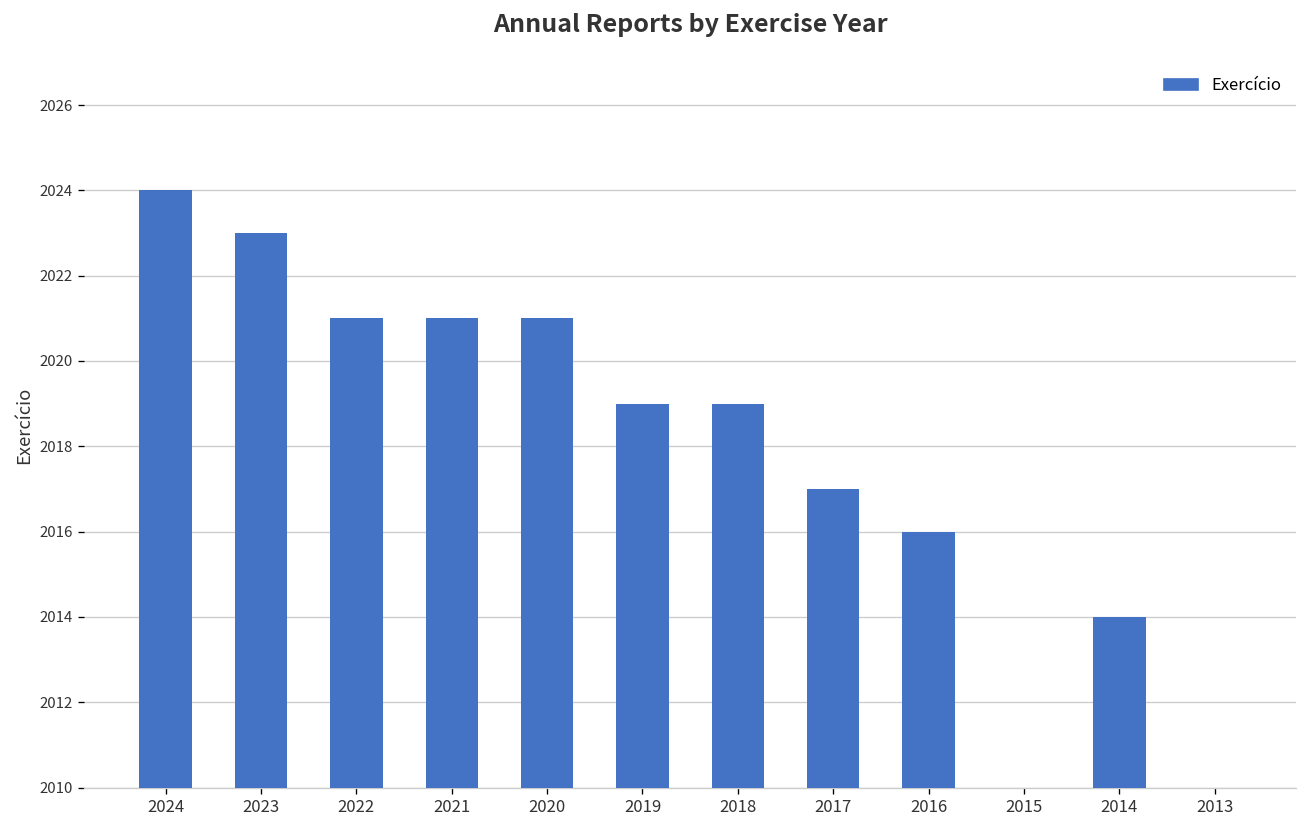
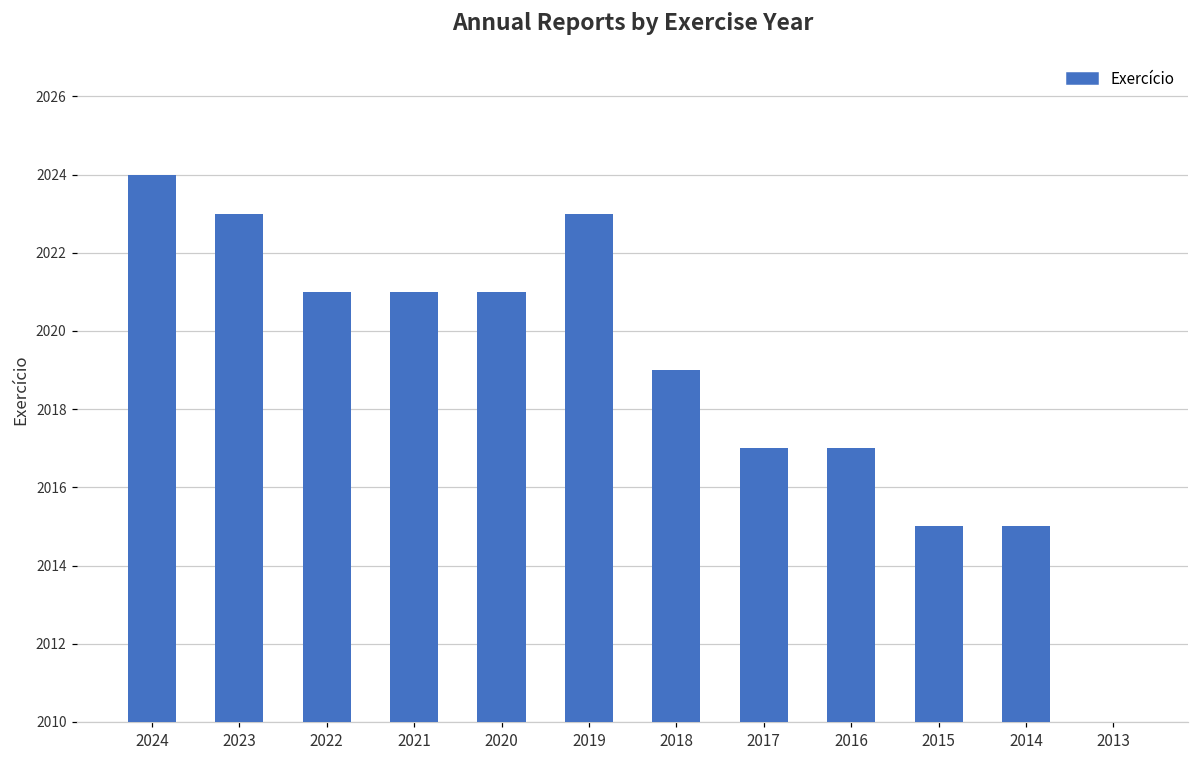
2019: 2019 -> 2023
2016: 2016 -> 2017
2015: 2010 -> 2015
2014: 2014 -> 2015
